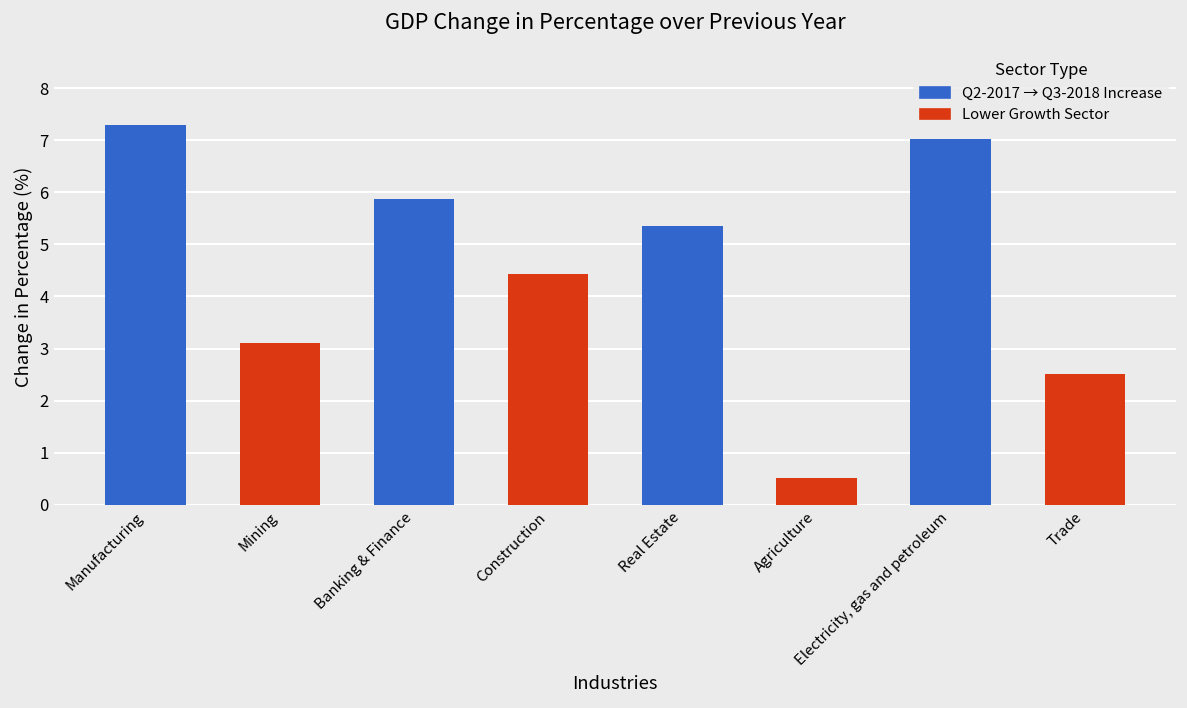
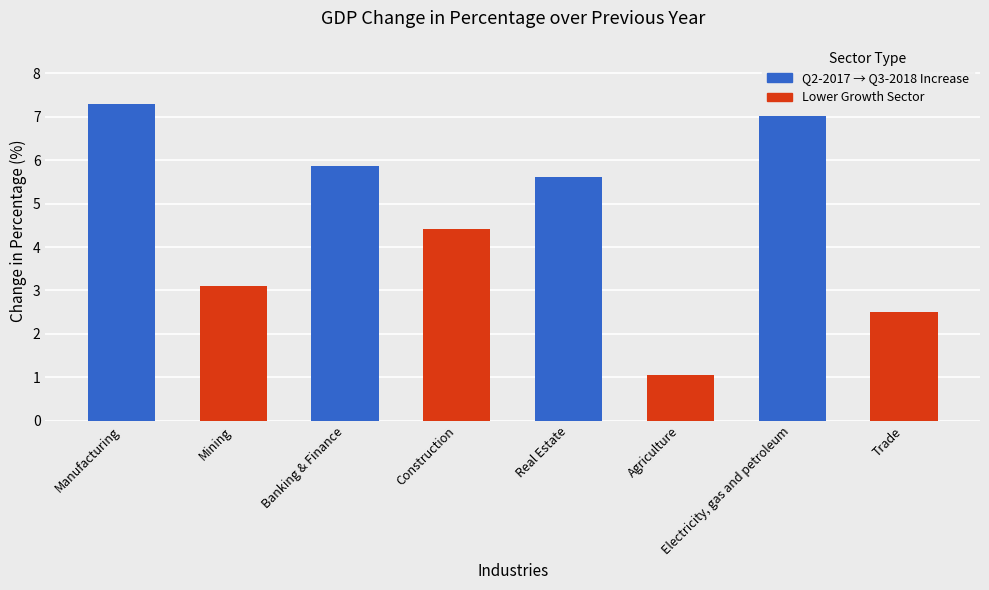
Real Estate: 5.3 -> 5.6
Agriculture: 0.5 -> 1.1
